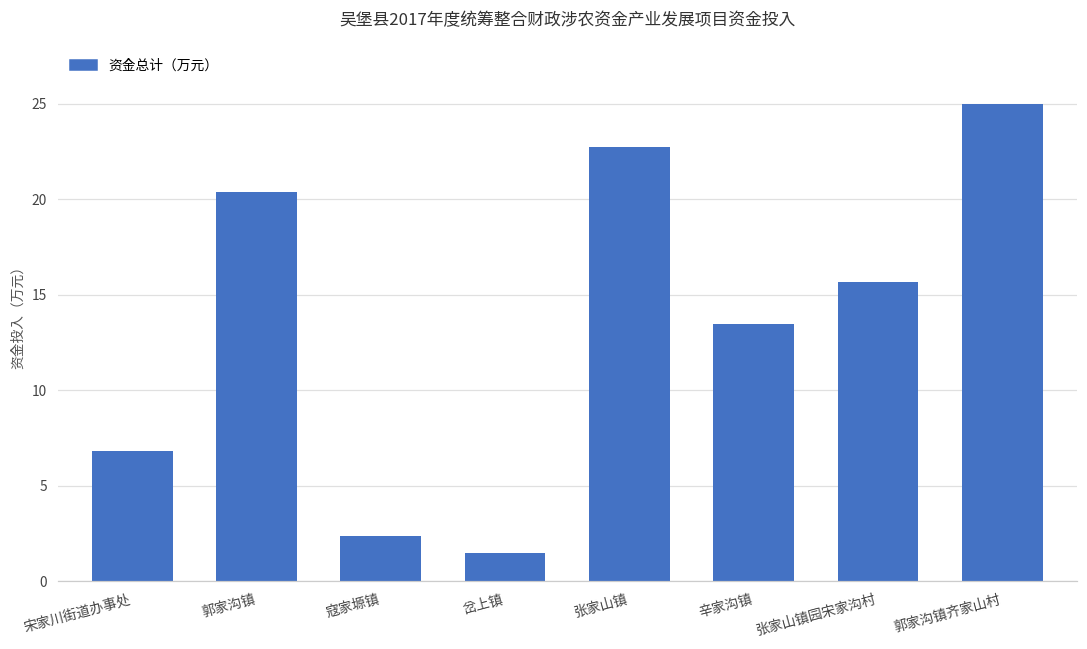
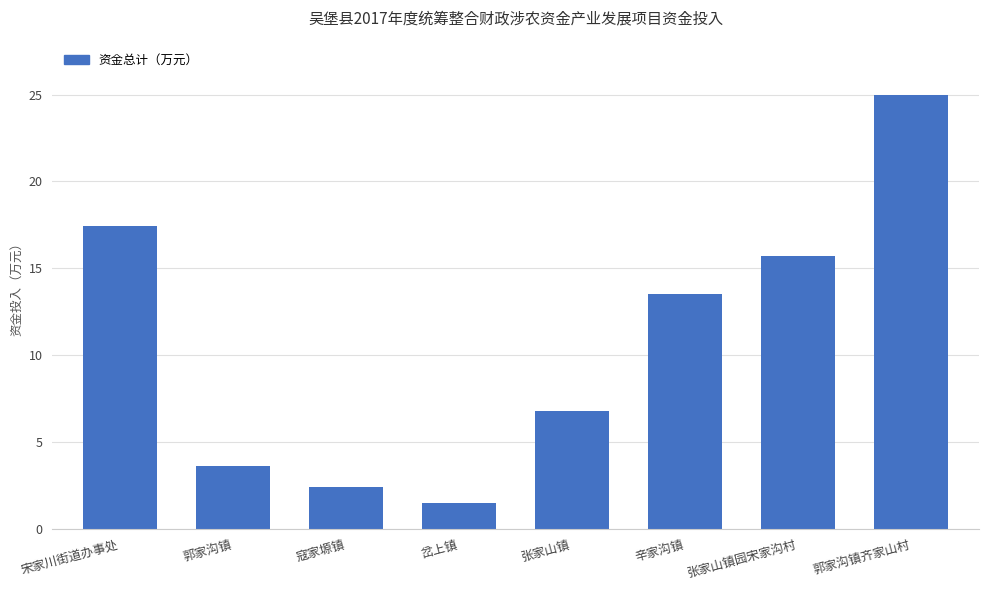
宋家川街道办事处: 6.9 -> 17.4
郭家沟镇: 20.4 -> 3.6
张家山镇: 22.8 -> 6.8
